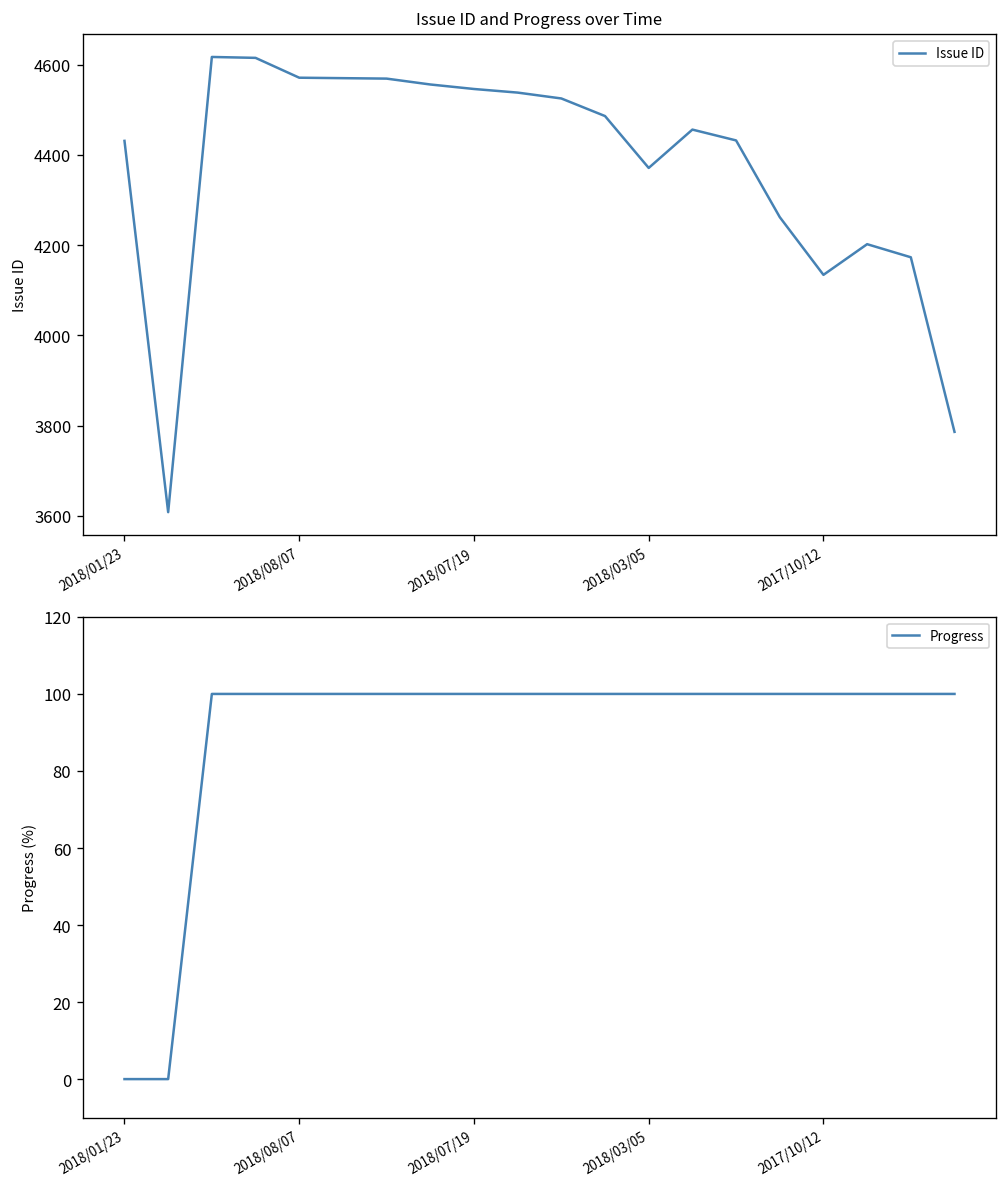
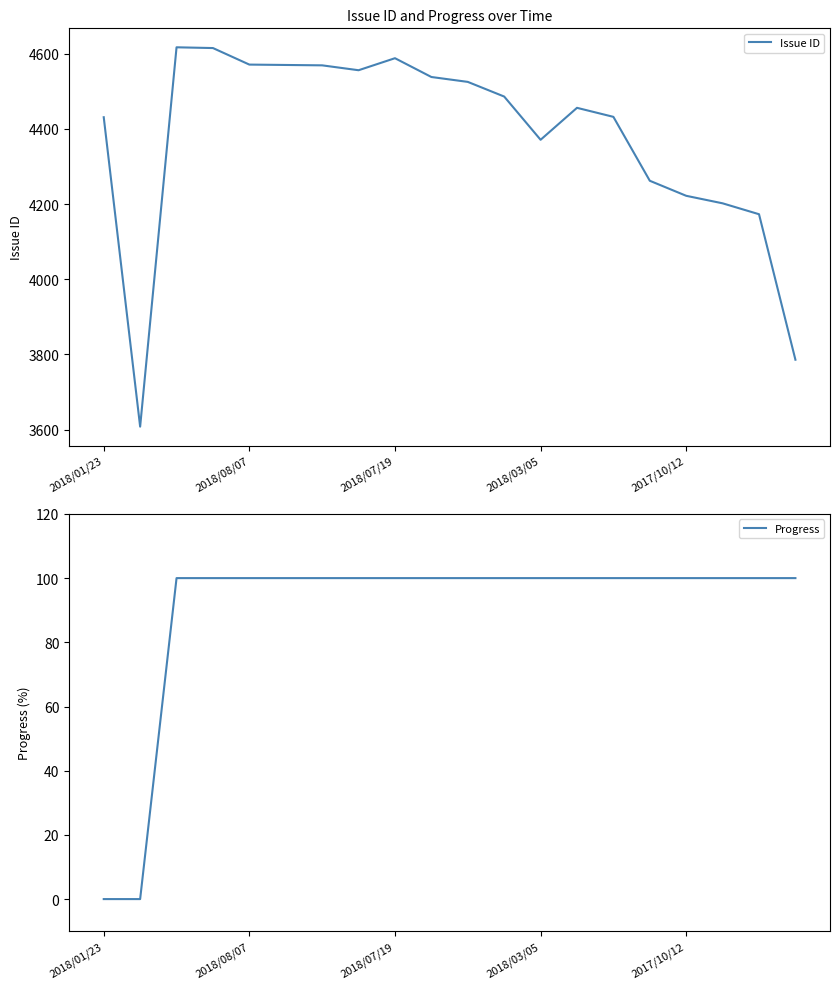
Issue ID and Progress over Time, 2018/07/19: 4550 -> 4590
Issue ID and Progress over Time, 2017/10/12: 4130 -> 4220
